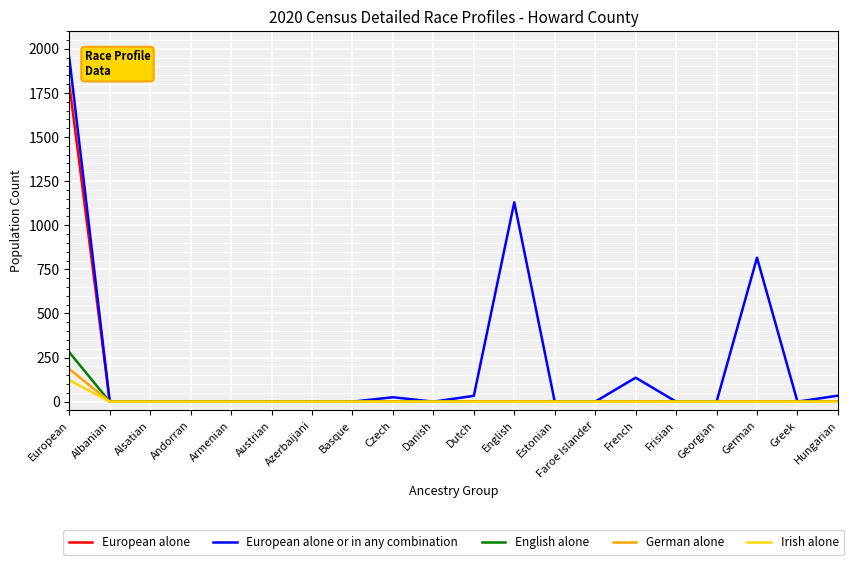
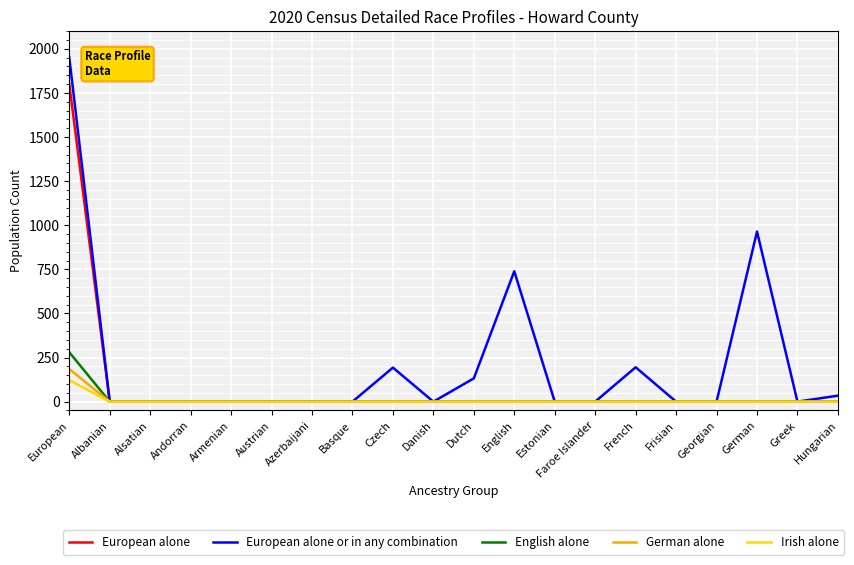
European alone or in any combination, Czech: 30 -> 190
European alone or in any combination, Dutch: 30 -> 130
European alone or in any combination, English: 1130 -> 740
European alone or in any combination, French: 140 -> 200
European alone or in any combination, German: 820 -> 960
